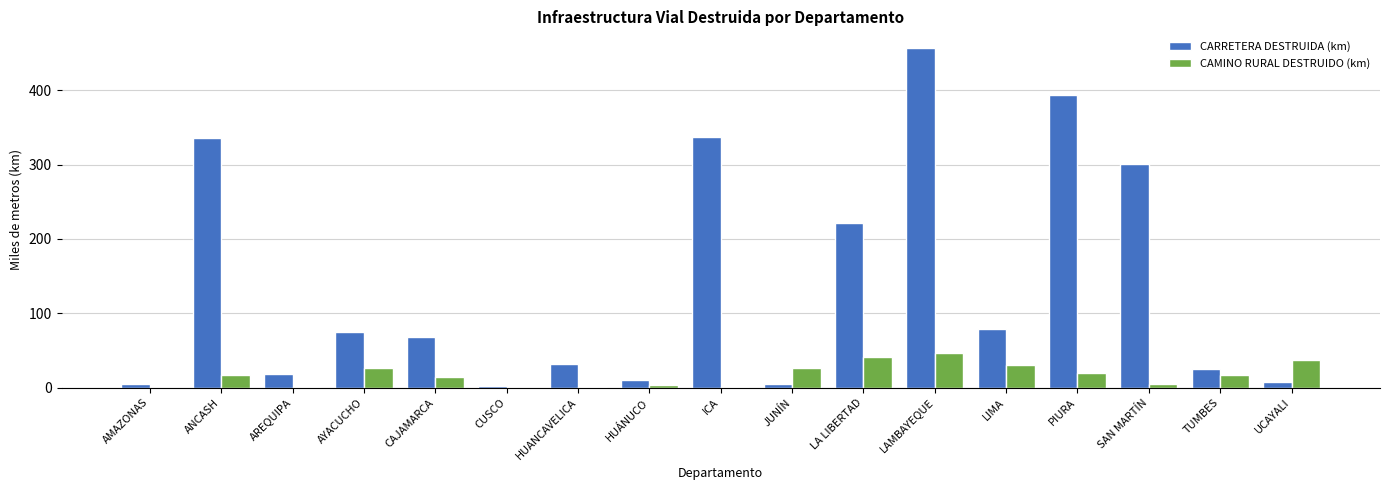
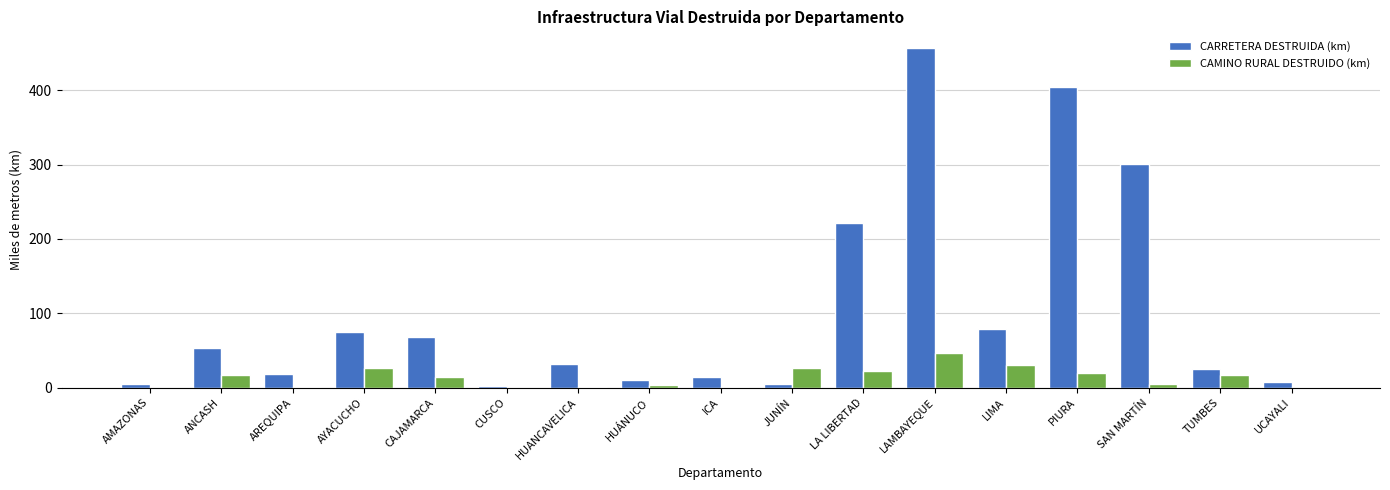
CARRETERA DESTRUIDA (km), ANCASH: 340 -> 50
CARRETERA DESTRUIDA (km), ICA: 340 -> 10
CAMINO RURAL DESTRUIDO (km), LA LIBERTAD: 40 -> 20
CARRETERA DESTRUIDA (km), PIURA: 390 -> 400
CAMINO RURAL DESTRUIDO (km), UCAYALI: 40 -> 0
